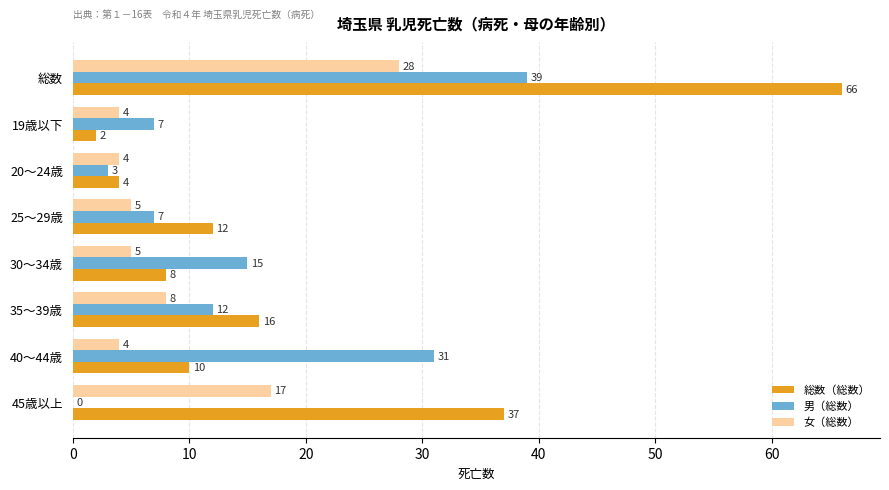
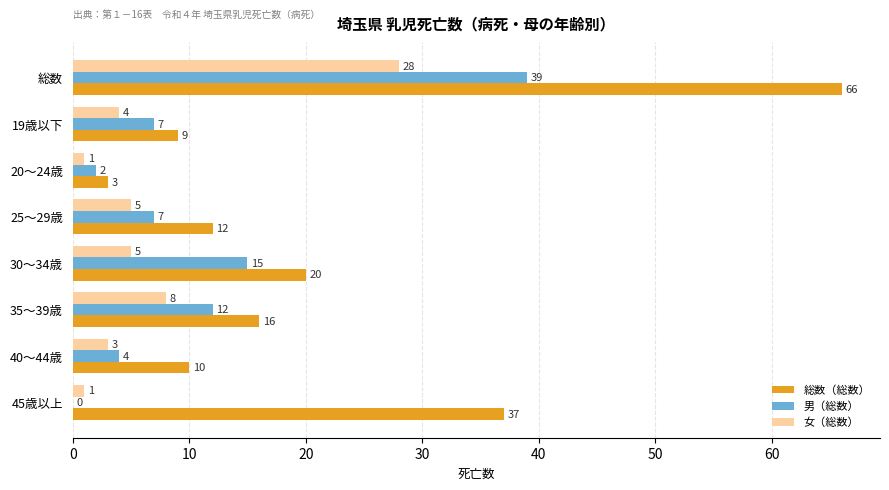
総数（総数）, 19歳以下: 2 -> 9
女（総数）, 20～24歳: 4 -> 1
男（総数）, 20～24歳: 3 -> 2
総数（総数）, 20～24歳: 4 -> 3
総数（総数）, 30～34歳: 8 -> 20
女（総数）, 40～44歳: 4 -> 3
男（総数）, 40～44歳: 31 -> 4
女（総数）, 45歳以上: 17 -> 1
